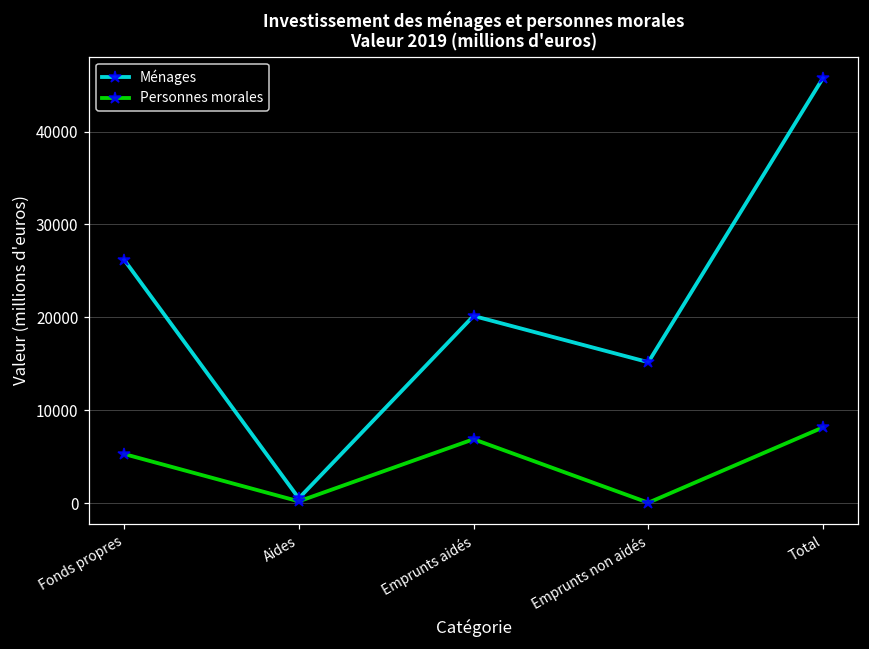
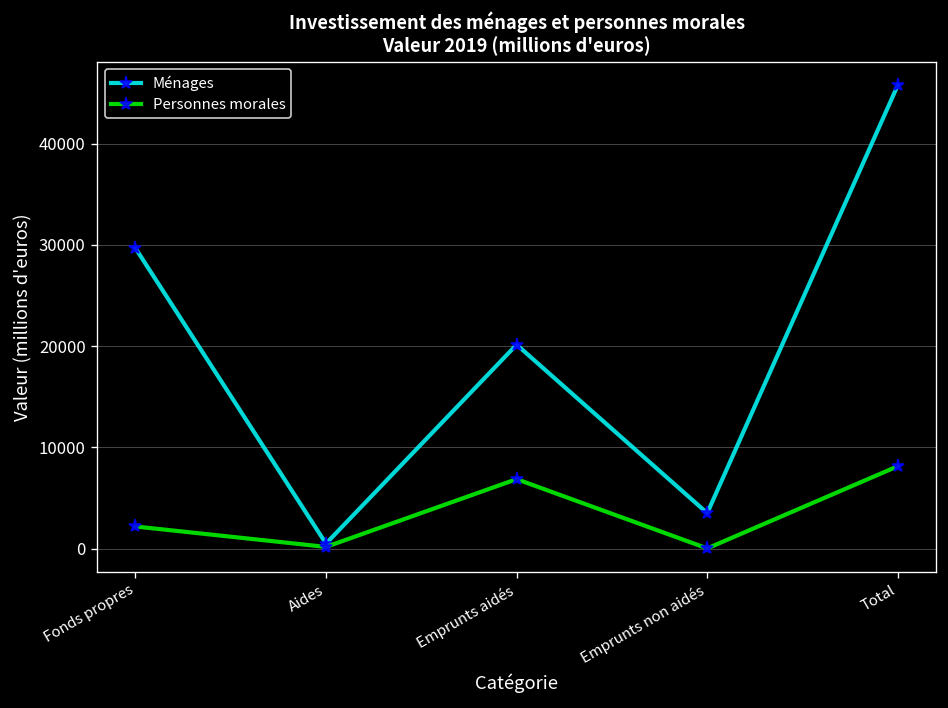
Ménages, Fonds propres: 26000 -> 30000
Personnes morales, Fonds propres: 5000 -> 2000
Ménages, Emprunts non aidés: 15000 -> 4000
